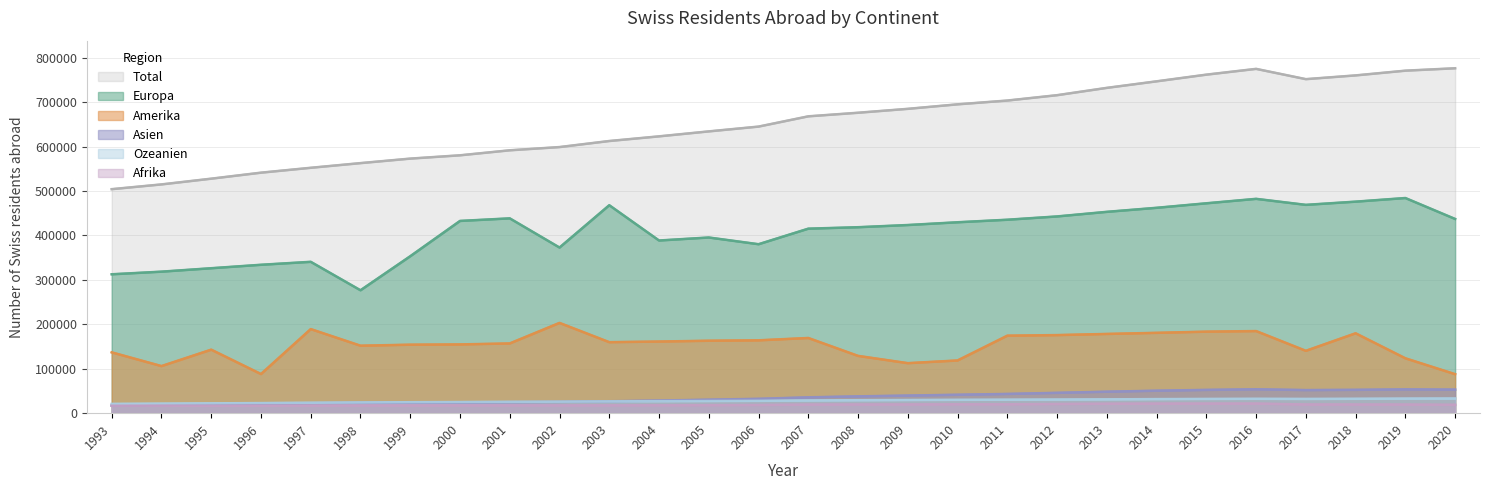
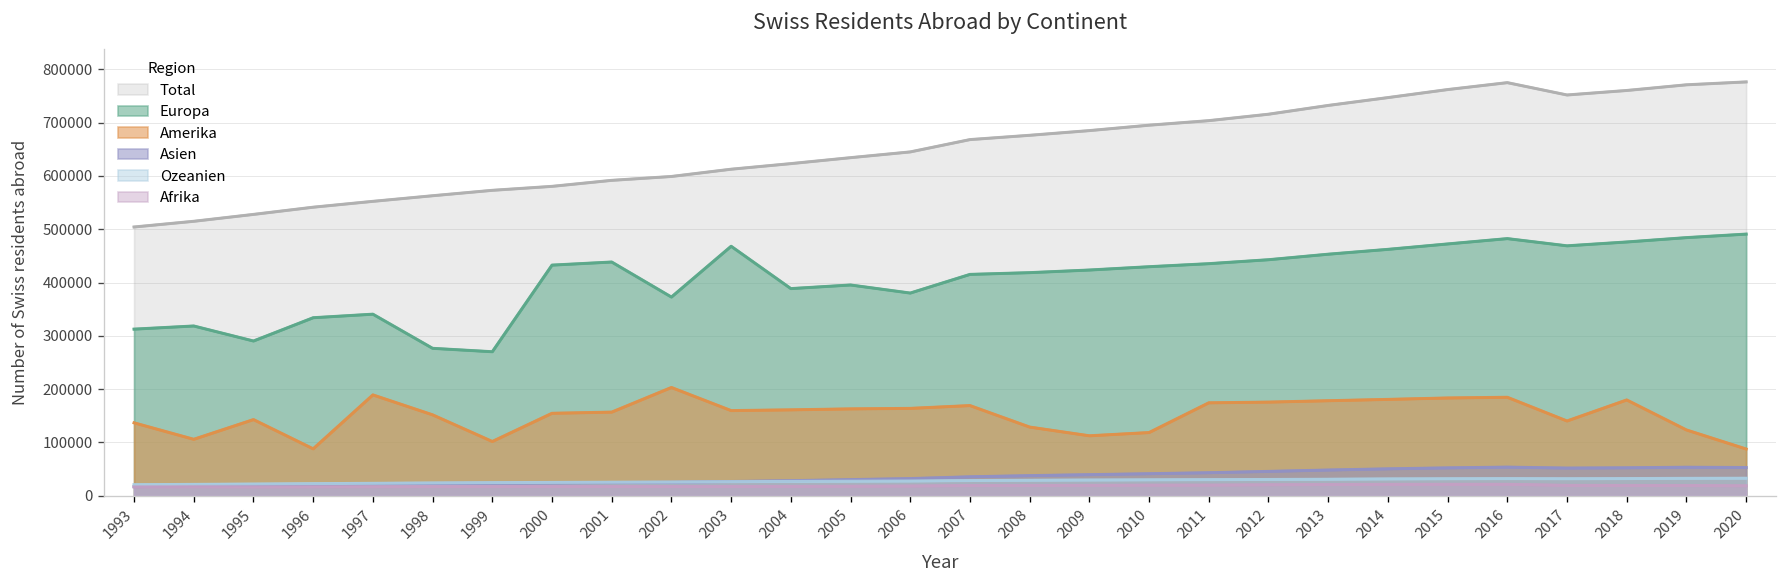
Europa, 1995: 330000 -> 290000
Europa, 1999: 350000 -> 270000
Amerika, 1999: 150000 -> 100000
Europa, 2020: 440000 -> 490000
